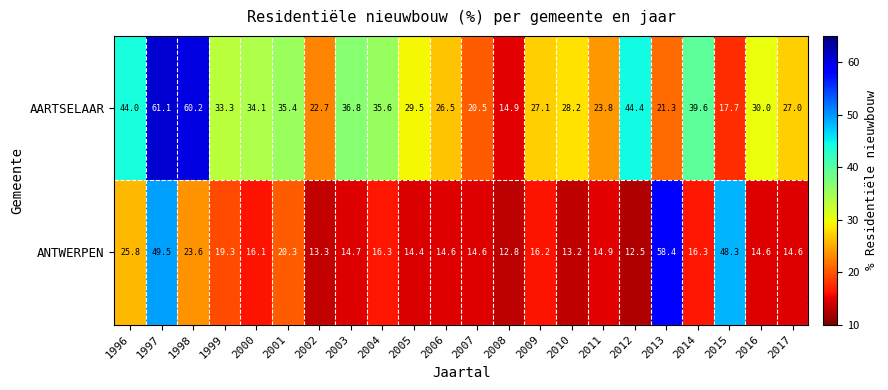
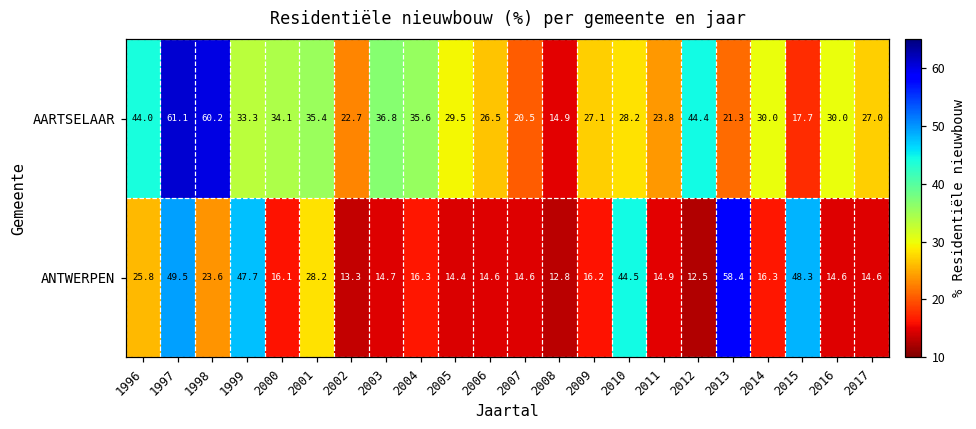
AARTSELAAR, 2014: 39.6 -> 30.0
ANTWERPEN, 1999: 19.3 -> 47.7
ANTWERPEN, 2001: 20.3 -> 28.2
ANTWERPEN, 2010: 13.2 -> 44.5
